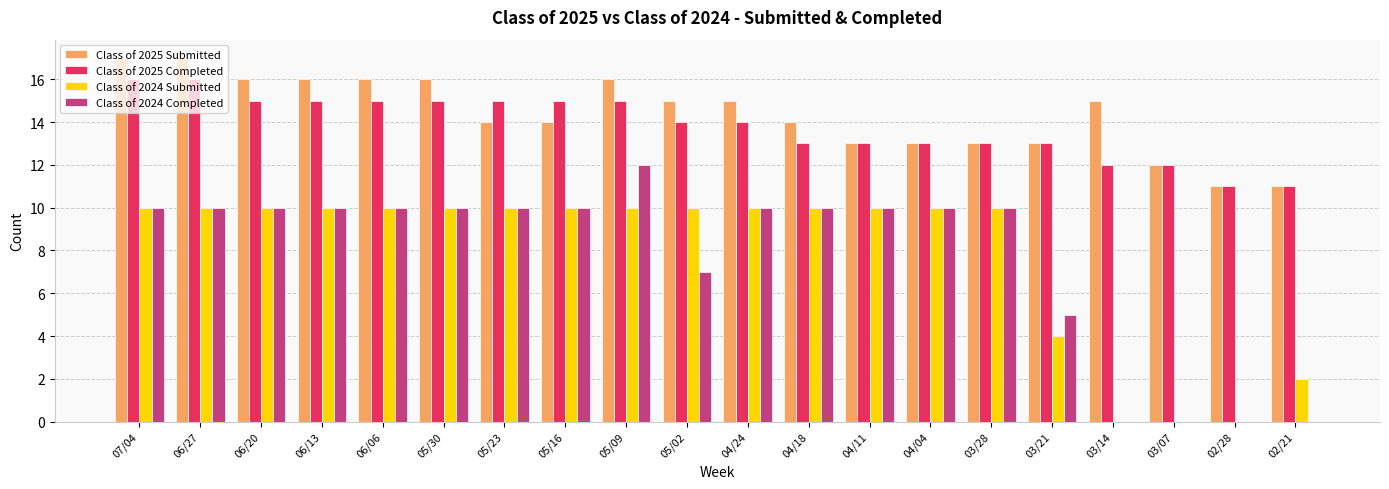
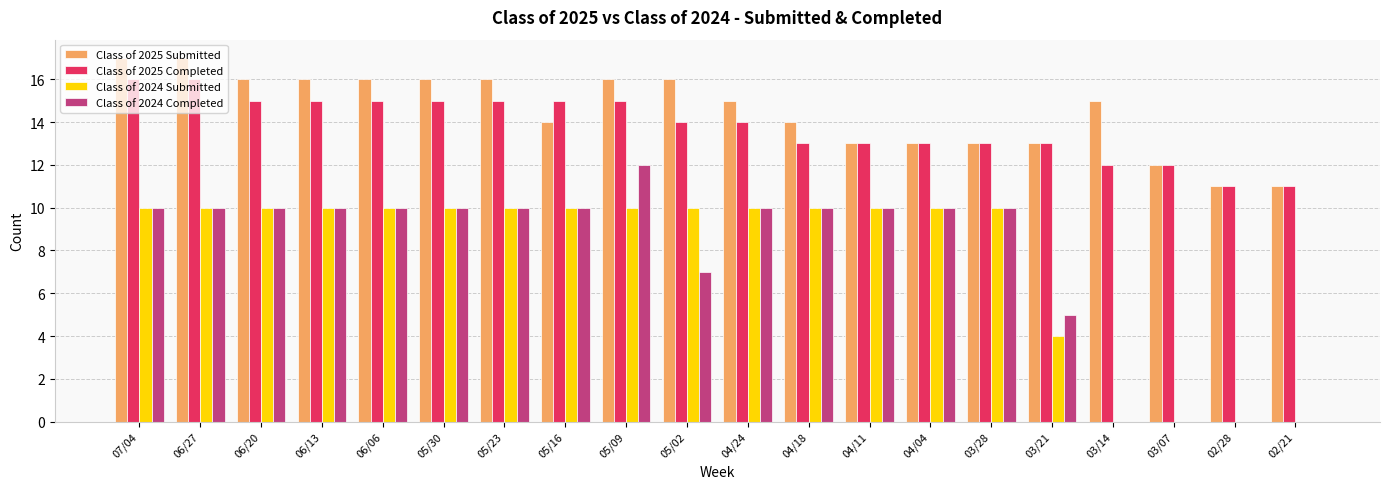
Class of 2025 Submitted, 05/23: 14 -> 16
Class of 2025 Submitted, 05/02: 15 -> 16
Class of 2024 Submitted, 02/21: 2 -> 0
